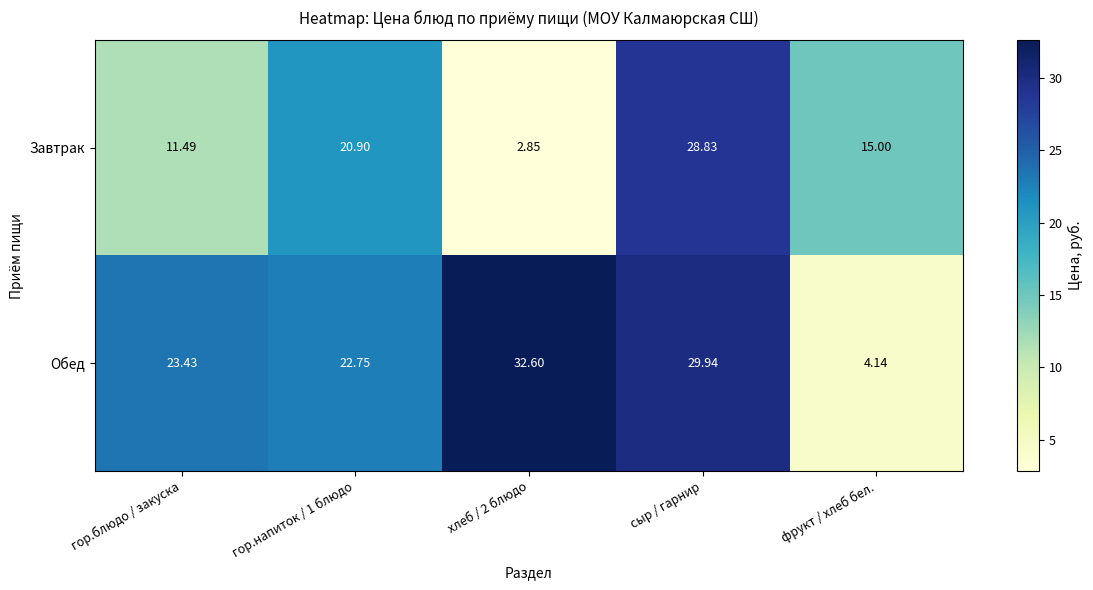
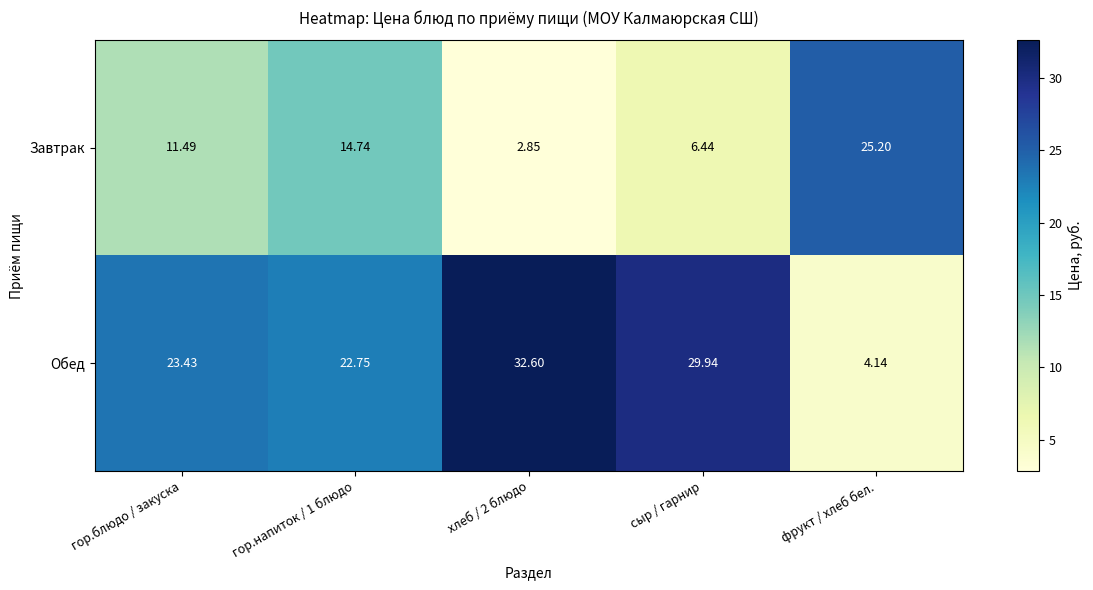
Завтрак, гор.напиток / 1 блюдо: 20.90 -> 14.74
Завтрак, сыр / гарнир: 28.83 -> 6.44
Завтрак, фрукт / хлеб бел.: 15.00 -> 25.20
